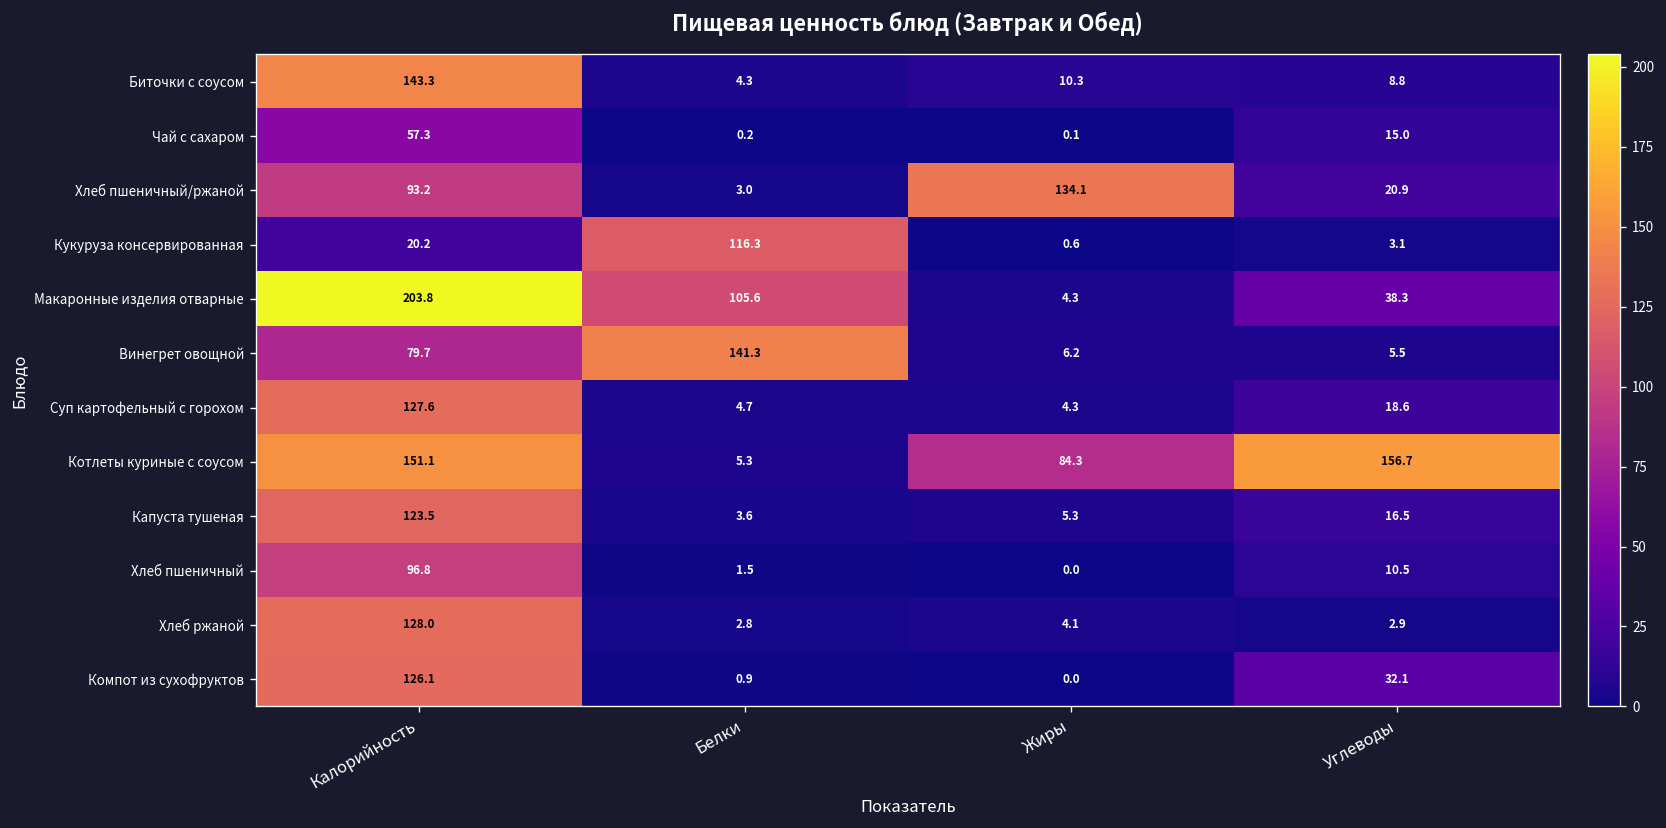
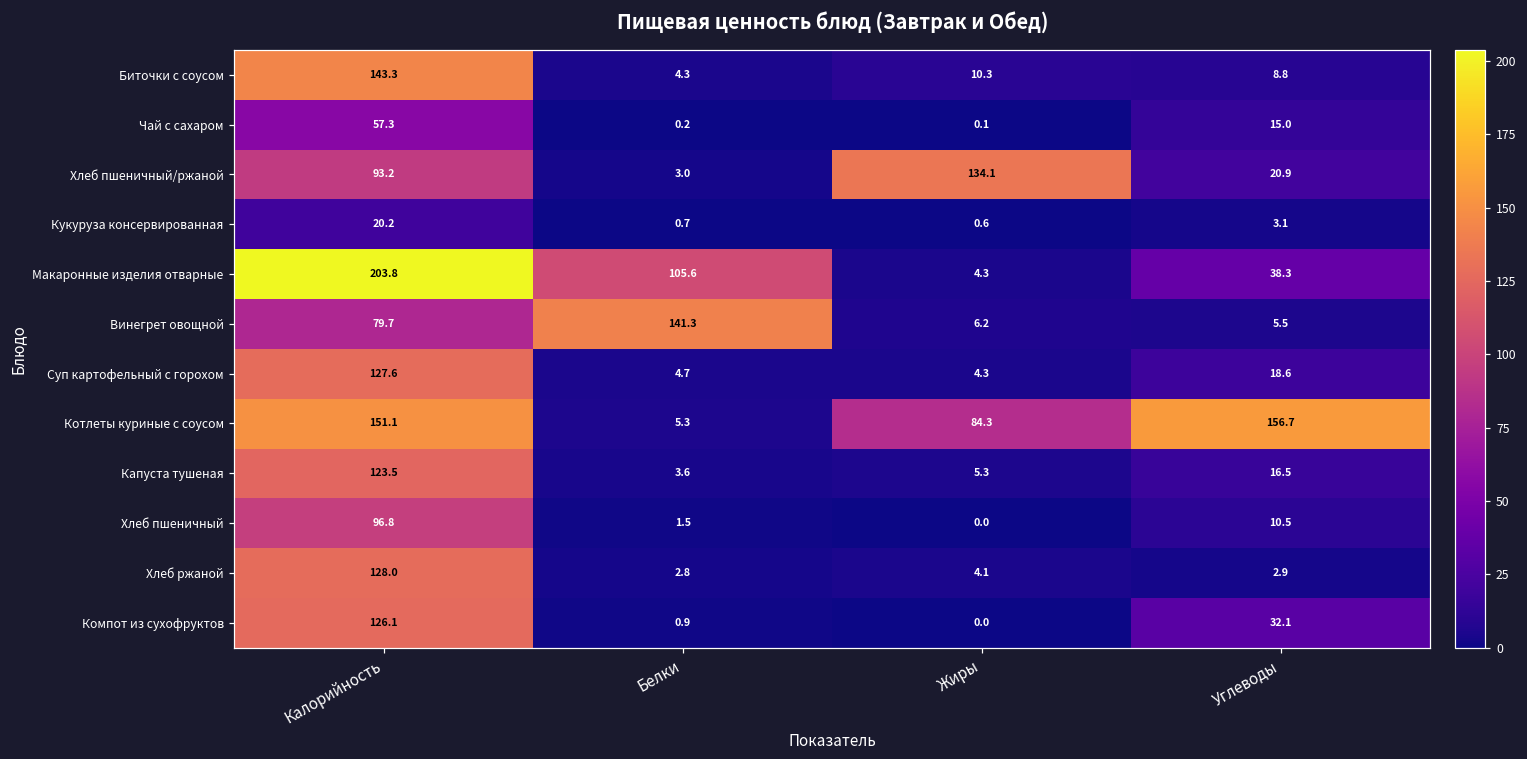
Кукуруза консервированная, Белки: 116.3 -> 0.7
